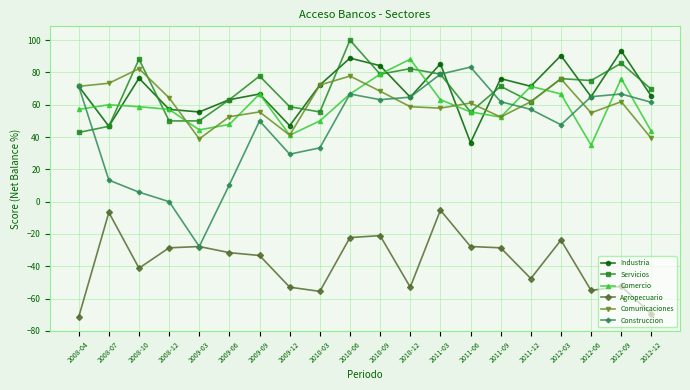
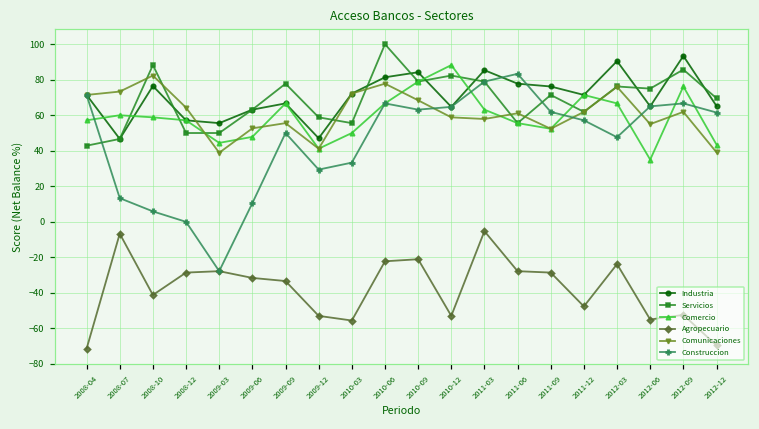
Industria, 2010-06: 89 -> 81
Industria, 2011-06: 37 -> 78
